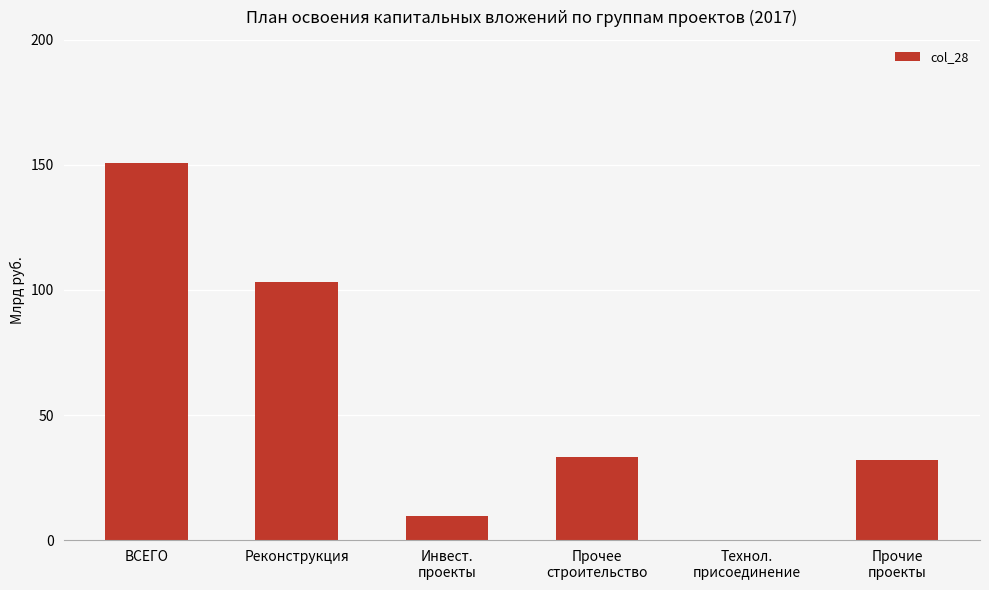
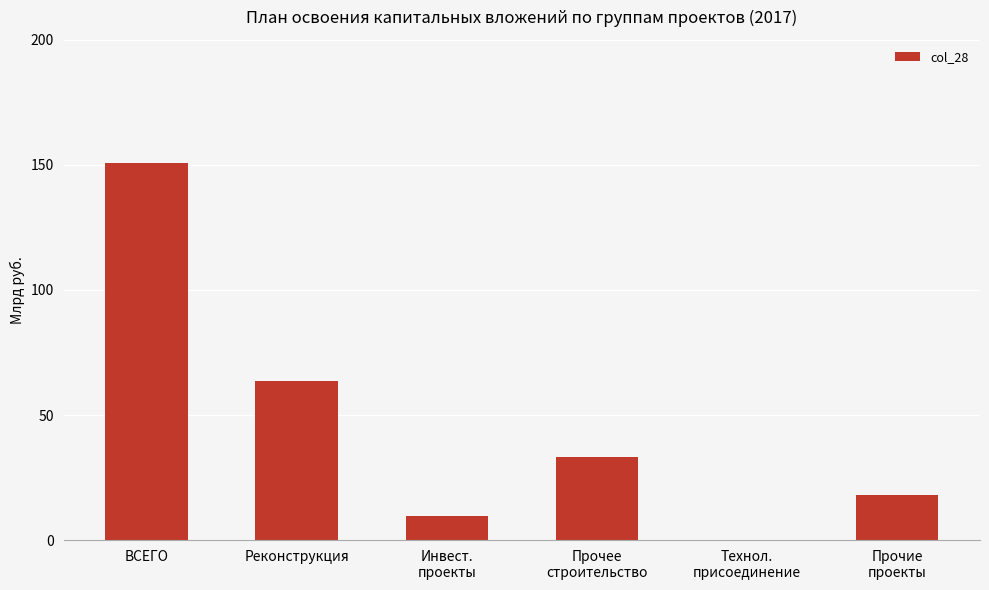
Реконструкция: 103 -> 64
Прочие проекты: 32 -> 18
